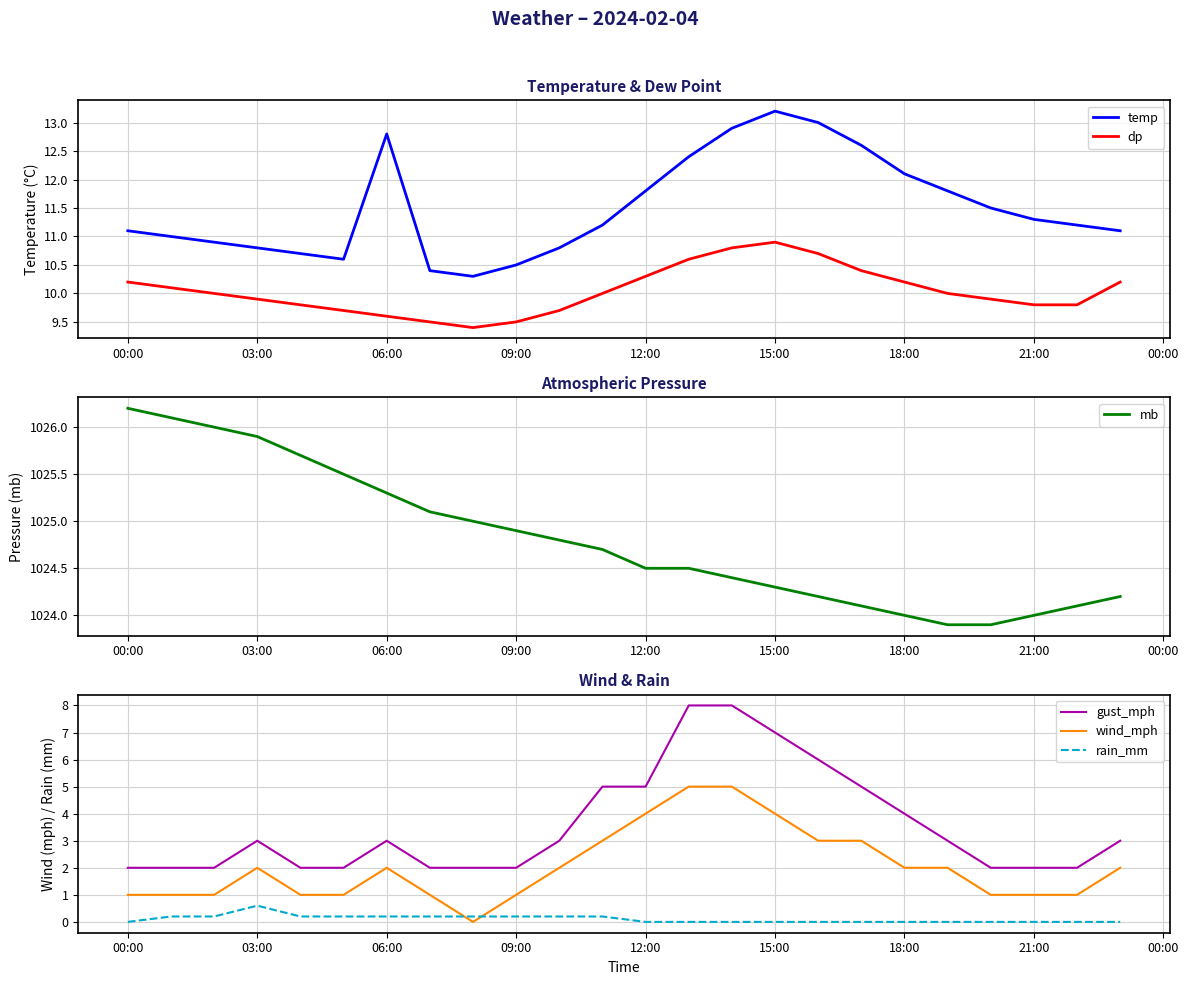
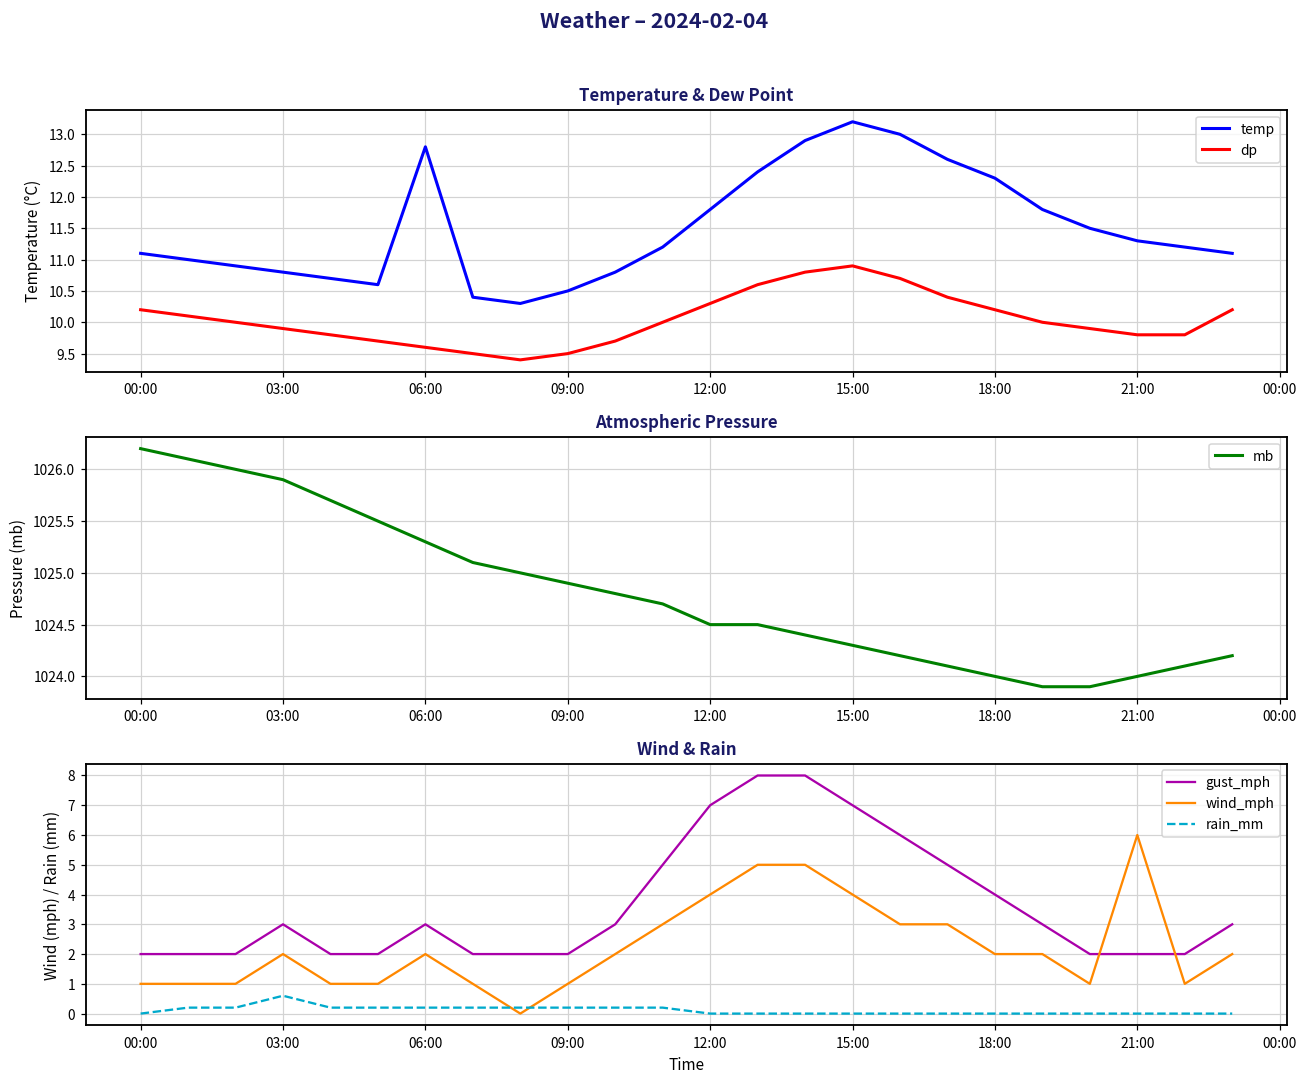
Temperature & Dew Point, temp, 18:00: 12.1 -> 12.3
Wind & Rain, gust_mph, 12:00: 5 -> 7
Wind & Rain, wind_mph, 21:00: 1 -> 6
